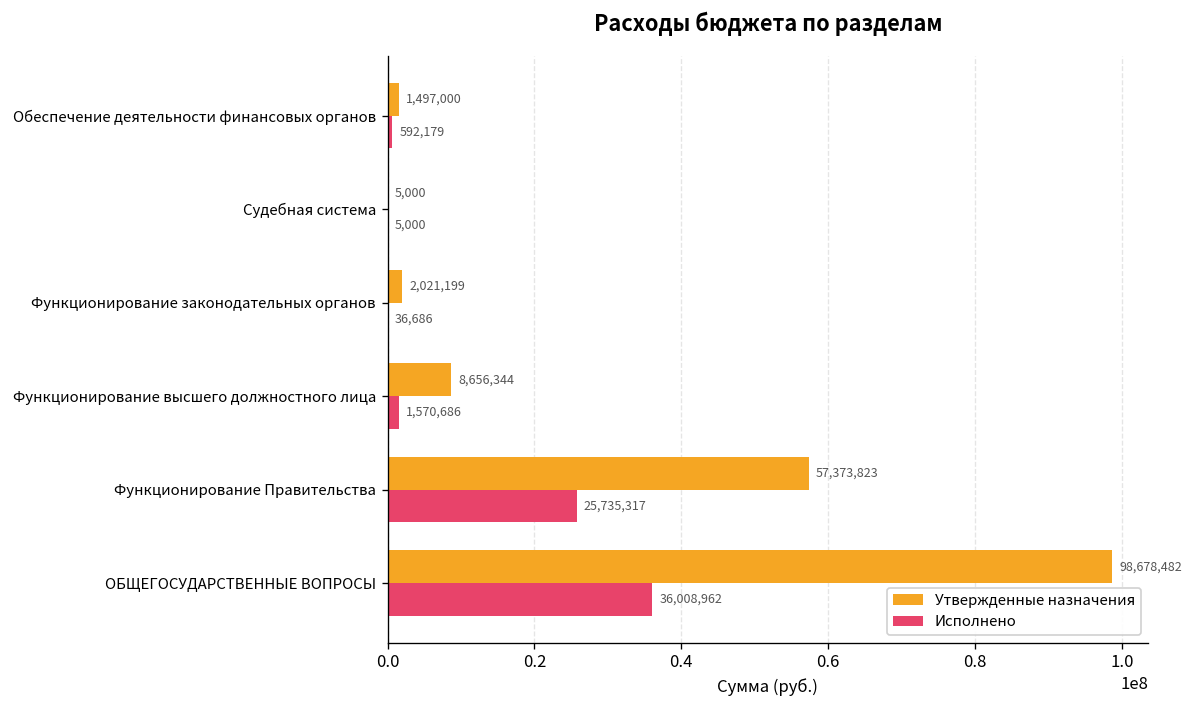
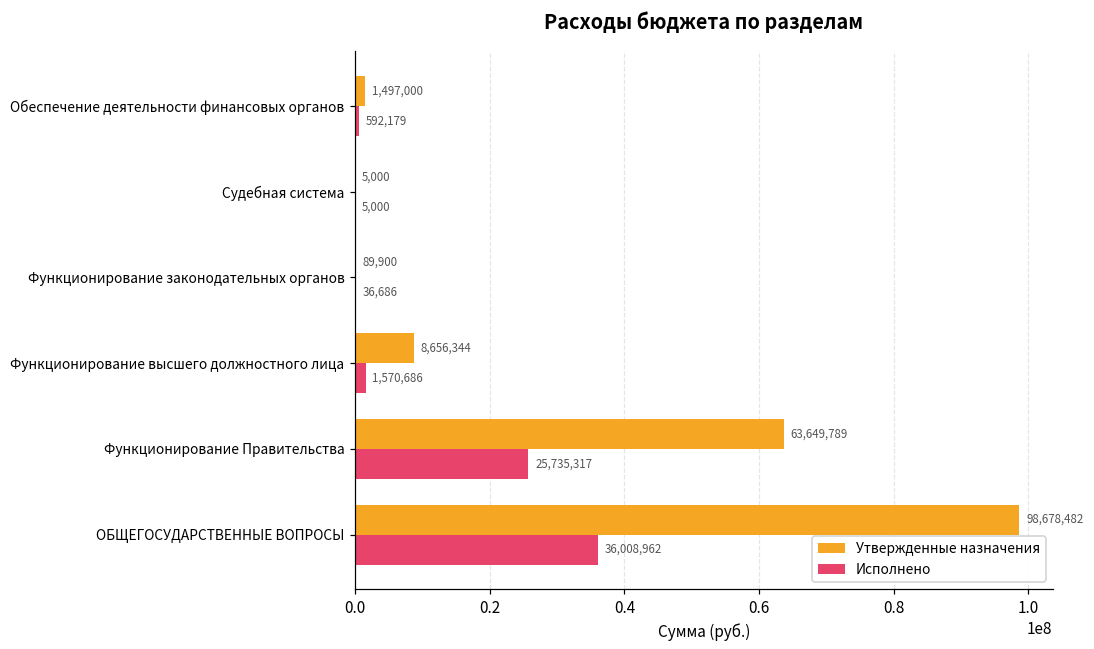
Утвержденные назначения, Функционирование законодательных органов: 2,021,199 -> 89,900
Утвержденные назначения, Функционирование Правительства: 57,373,823 -> 63,649,789
